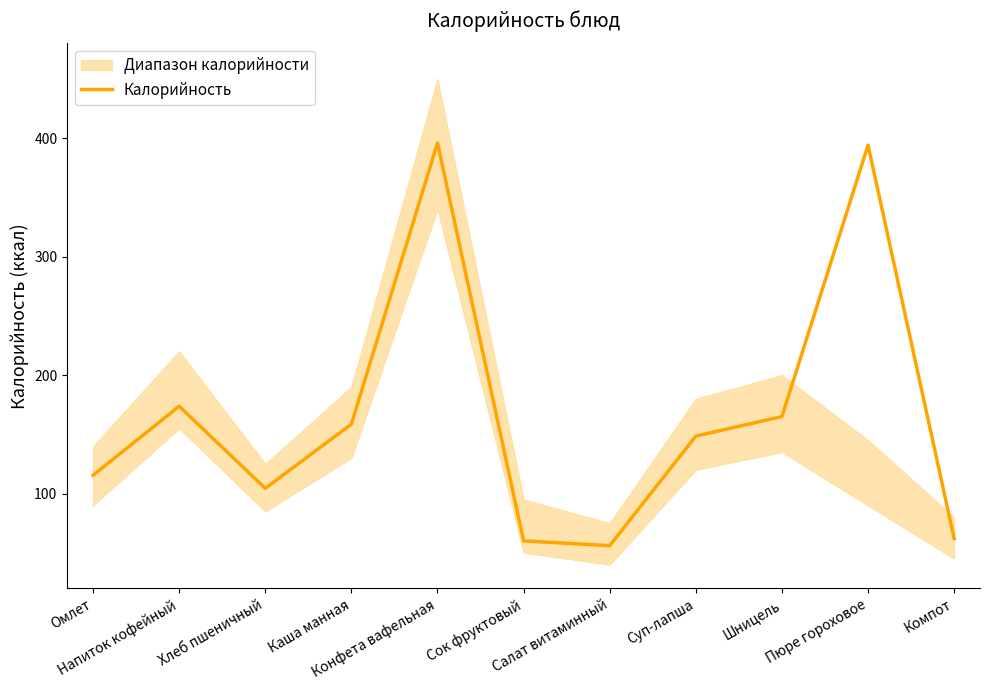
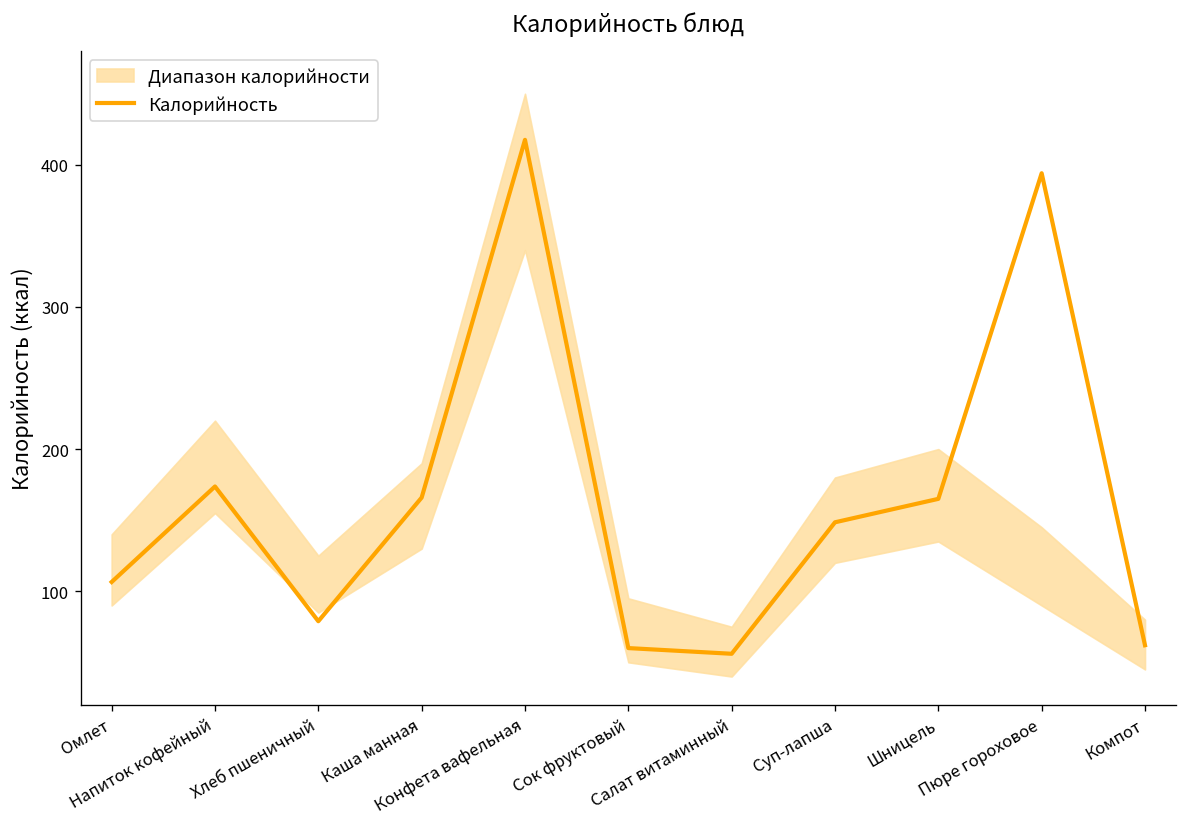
Калорийность, Омлет: 115 -> 107
Калорийность, Хлеб пшеничный: 104 -> 79
Калорийность, Каша манная: 159 -> 166
Калорийность, Конфета вафельная: 396 -> 418
